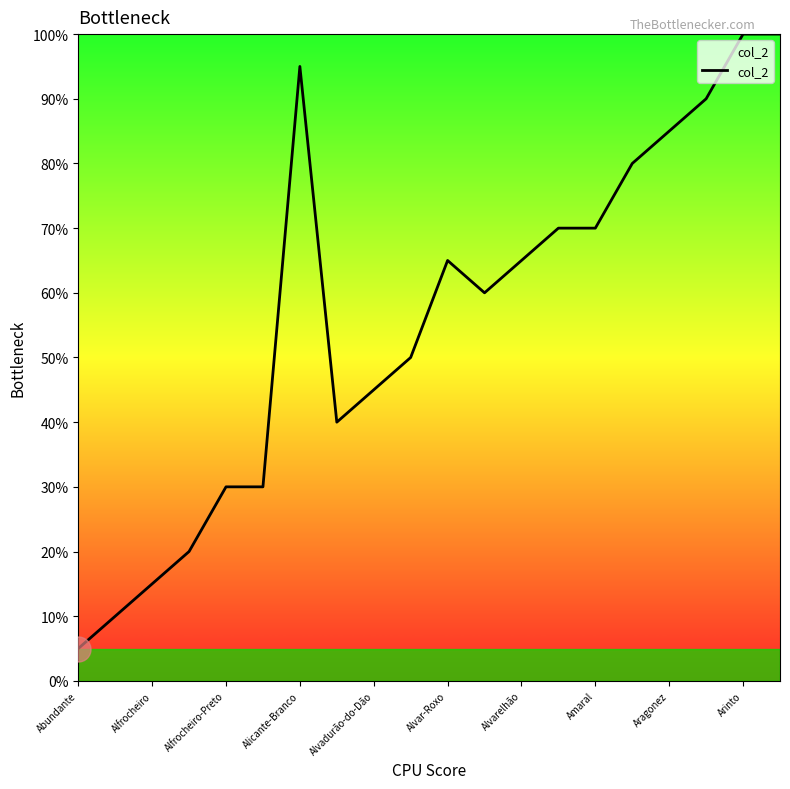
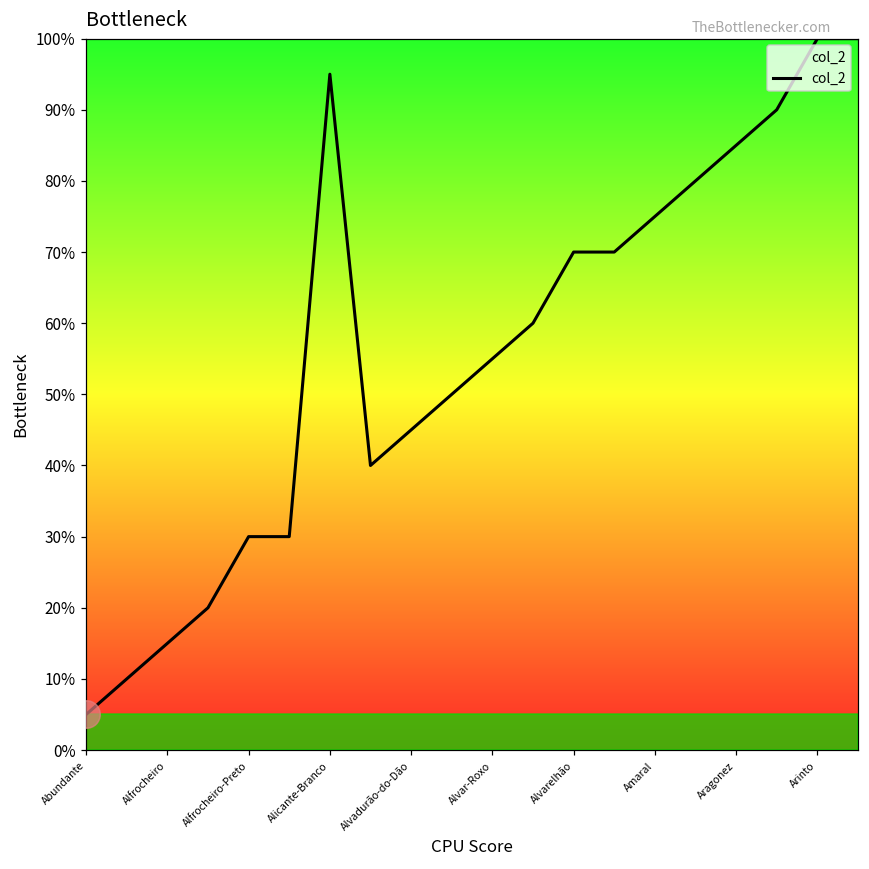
col_2, Alvar-Roxo: 65% -> 55%
col_2, Alvarelhão: 65% -> 70%
col_2, Amaral: 70% -> 75%
